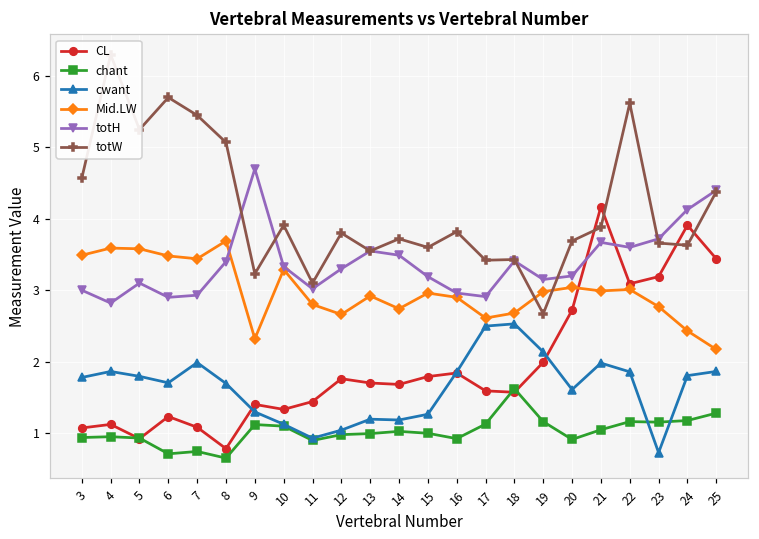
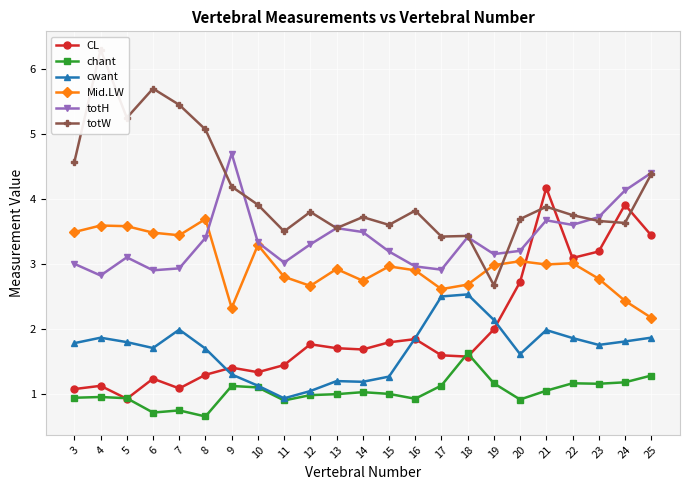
CL, 8: 0.8 -> 1.3
totW, 9: 3.2 -> 4.2
totW, 11: 3.1 -> 3.5
totW, 22: 5.6 -> 3.8
cwant, 23: 0.7 -> 1.8
